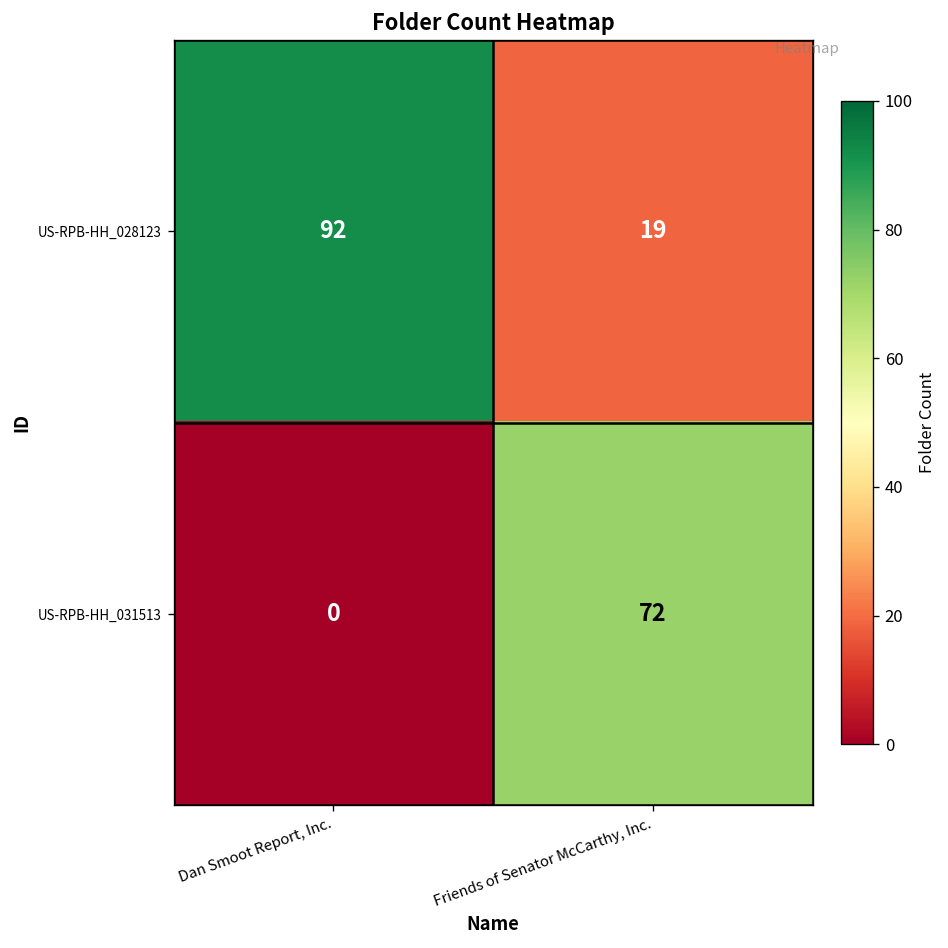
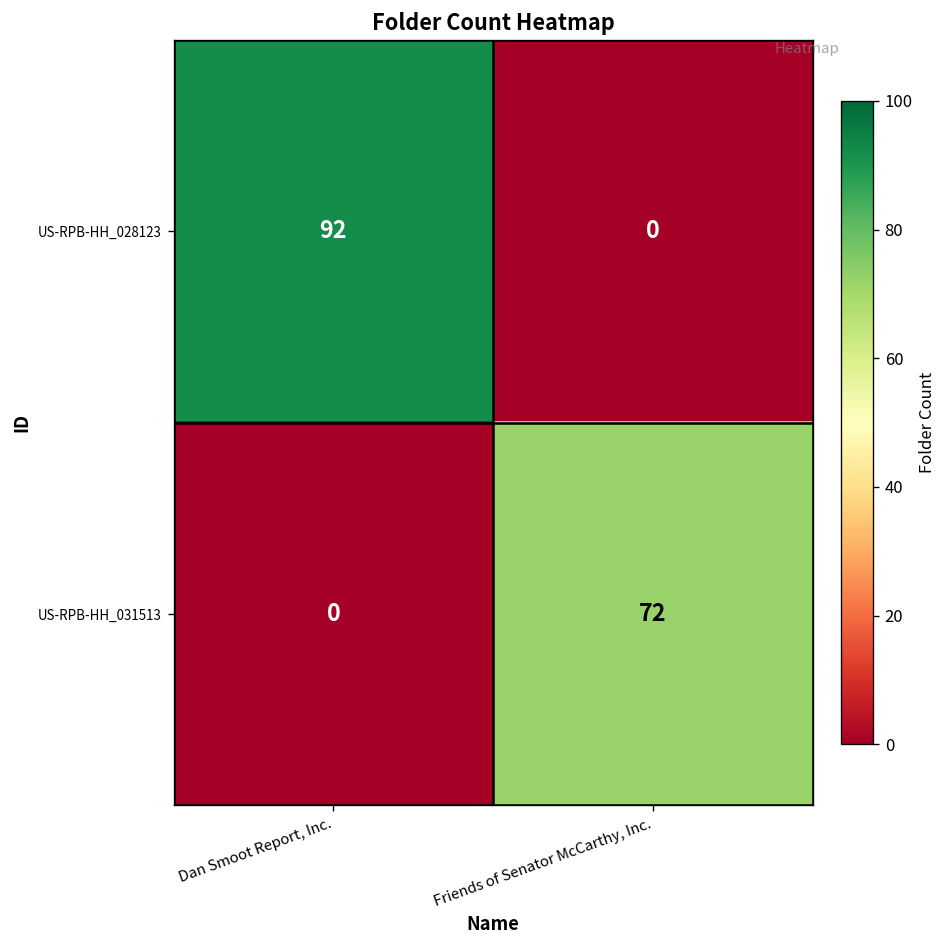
US-RPB-HH_028123, Friends of Senator McCarthy, Inc.: 19 -> 0
